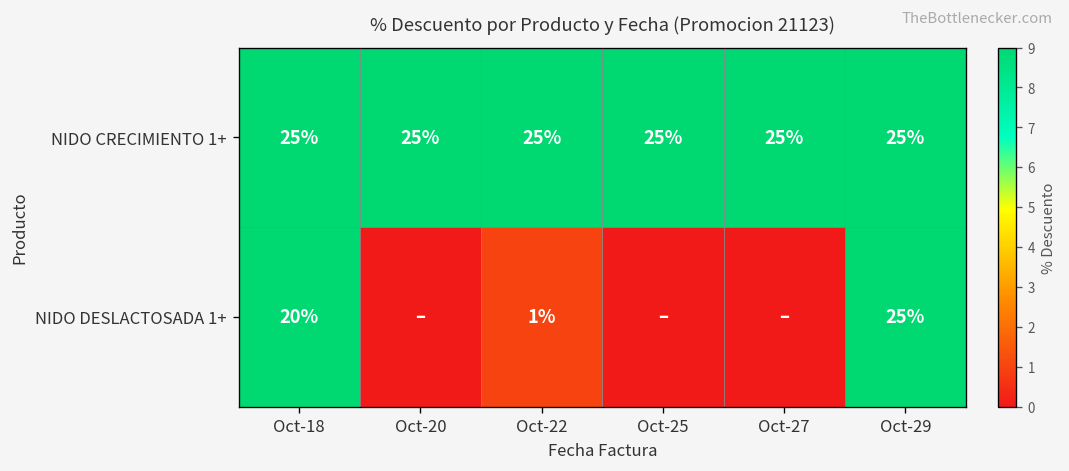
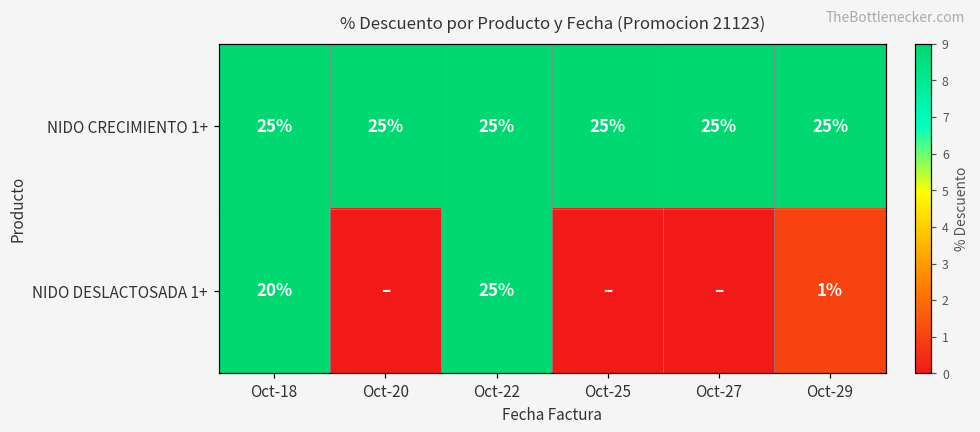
NIDO DESLACTOSADA 1+, Oct-22: 1% -> 25%
NIDO DESLACTOSADA 1+, Oct-29: 25% -> 1%
